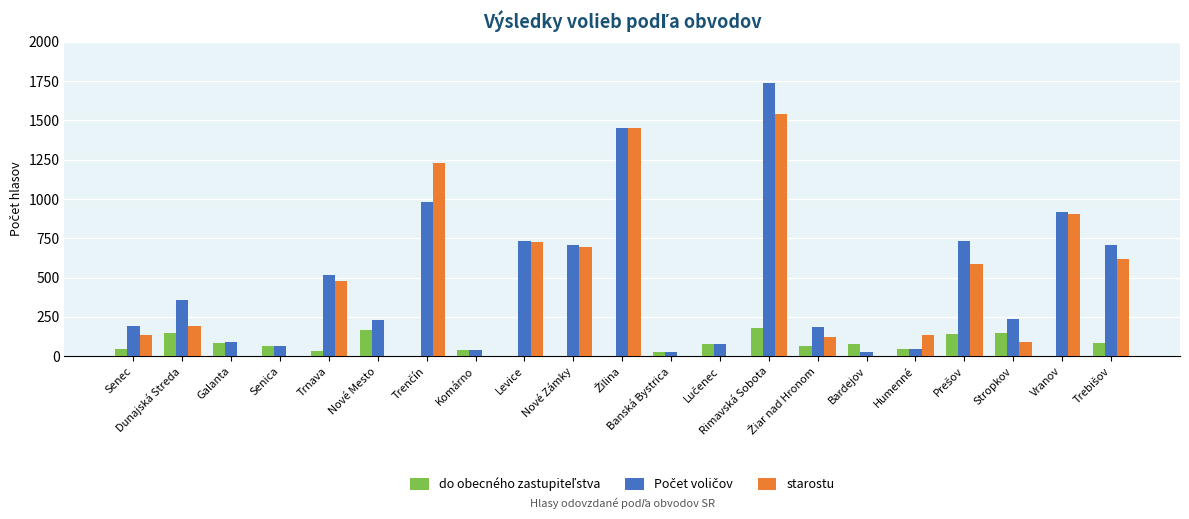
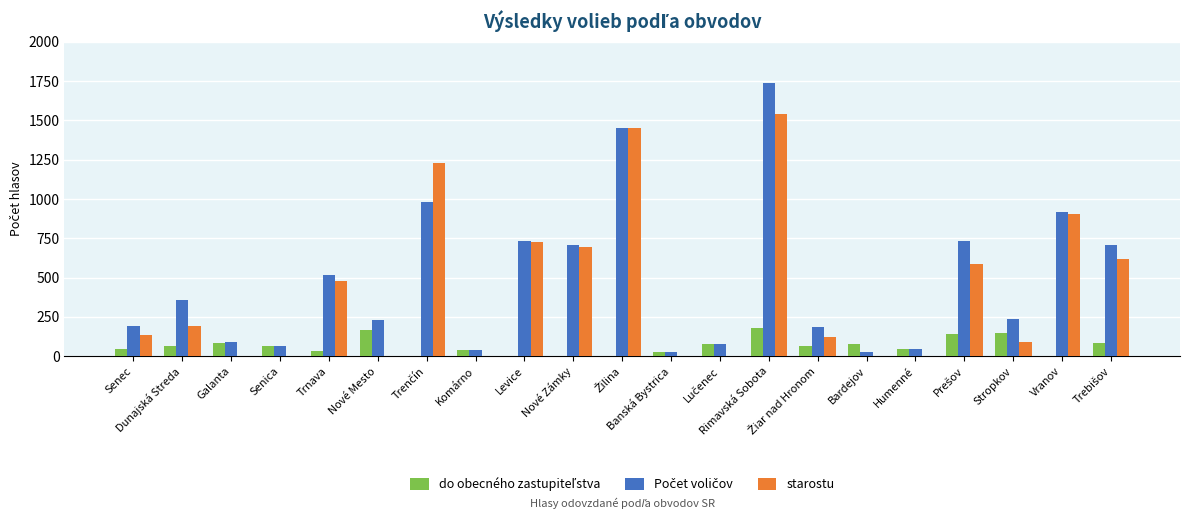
do obecného zastupiteľstva, Dunajská Streda: 150 -> 60
starostu, Humenné: 140 -> 0
